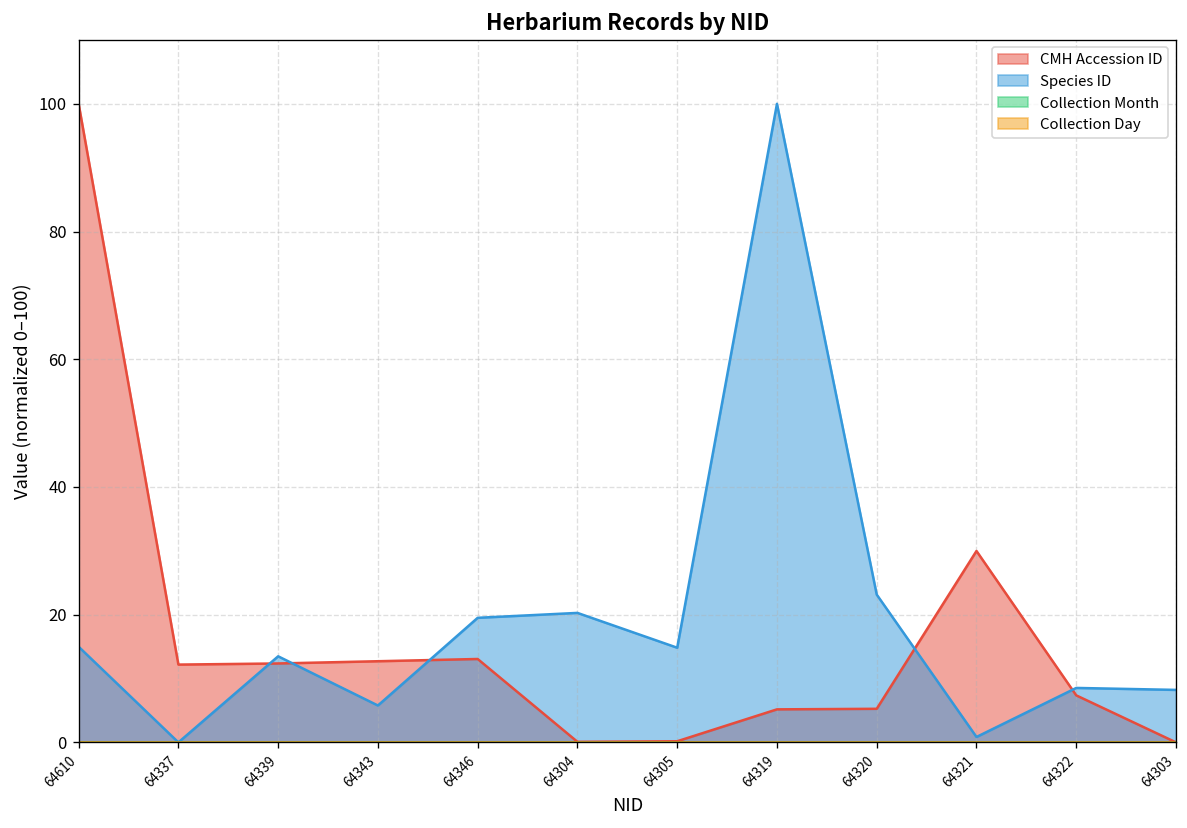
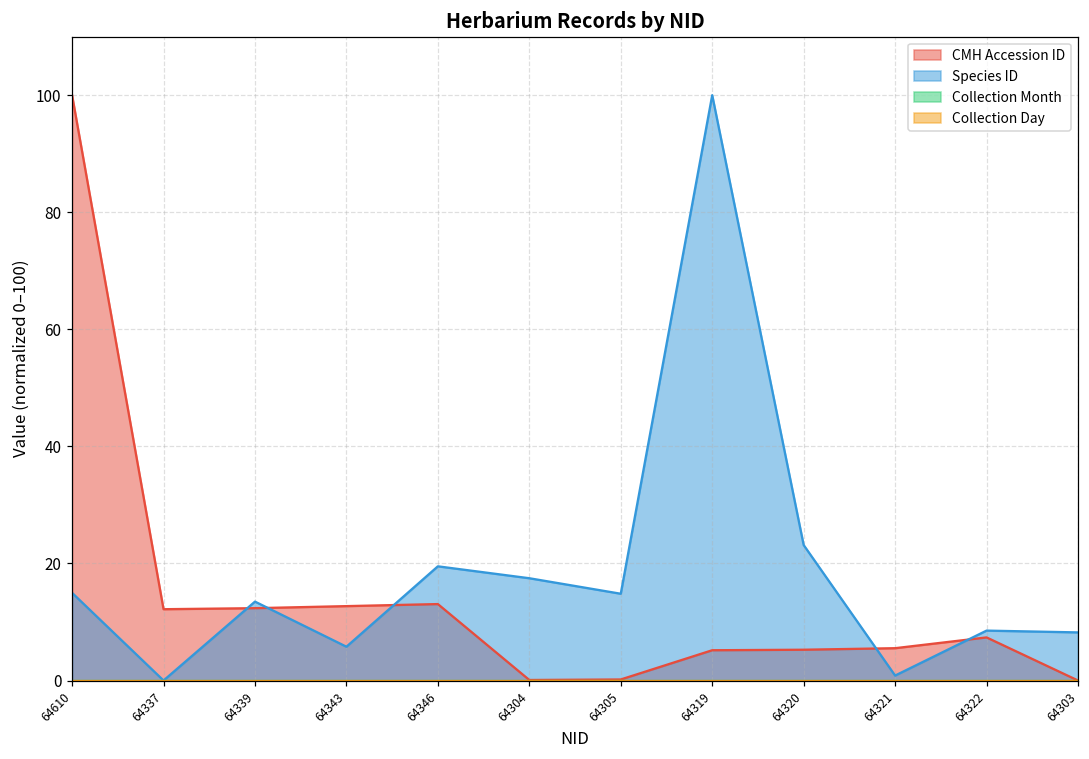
Species ID, 64304: 20 -> 17
CMH Accession ID, 64321: 30 -> 6
